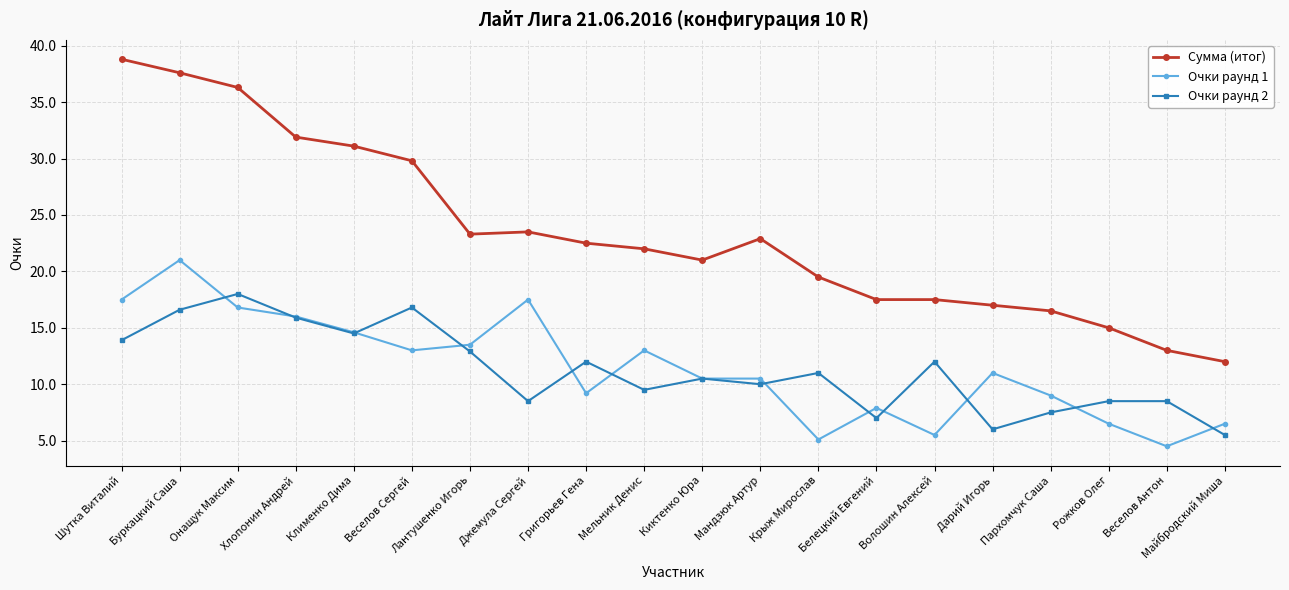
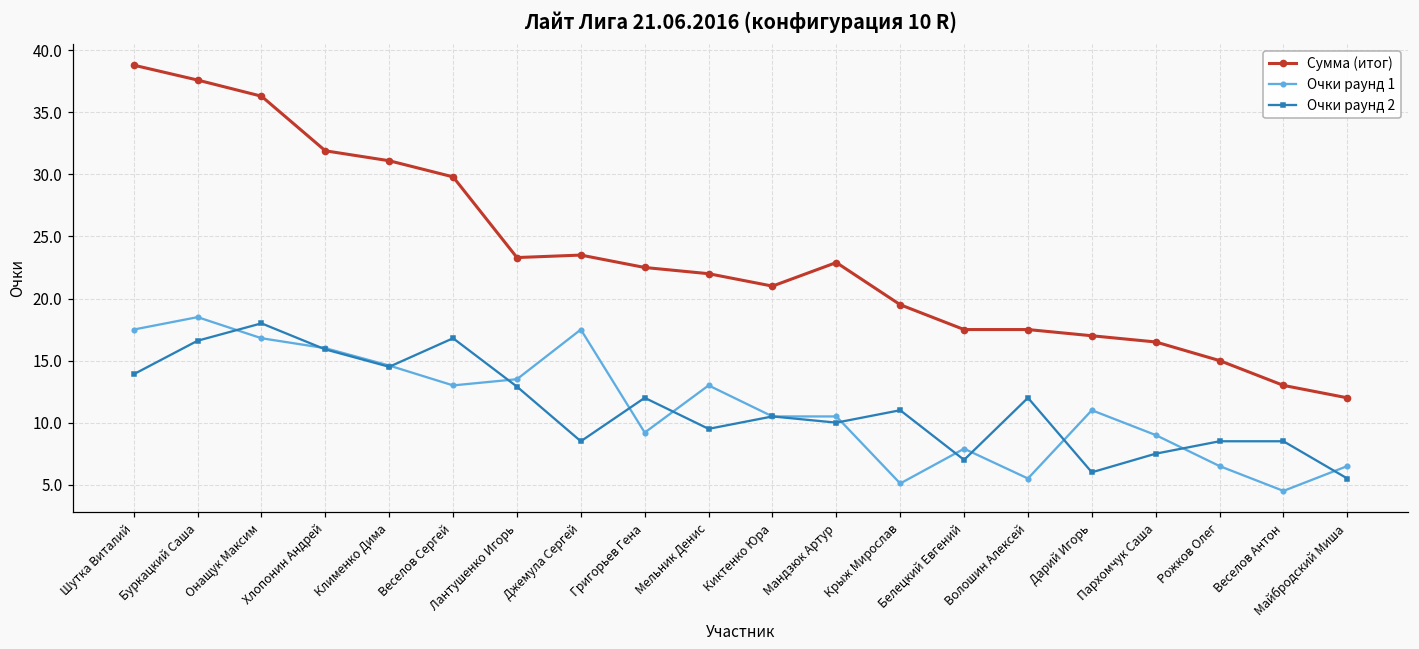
Очки раунд 1, Буркацкий Саша: 21.0 -> 18.5
